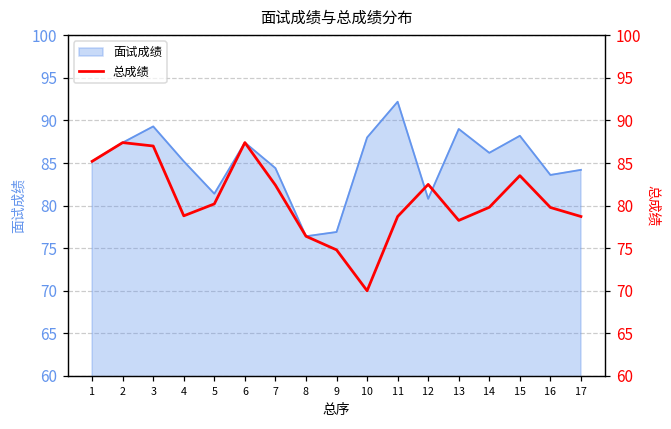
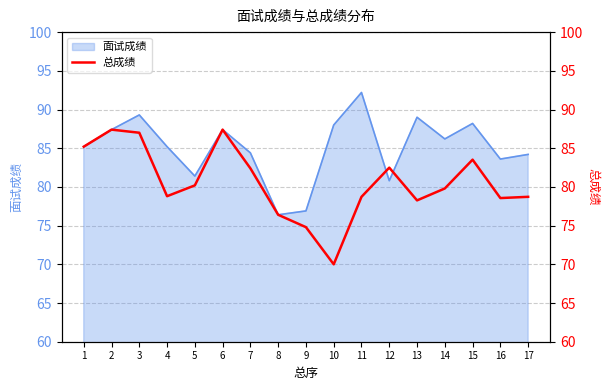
总成绩, 16: 80 -> 79
